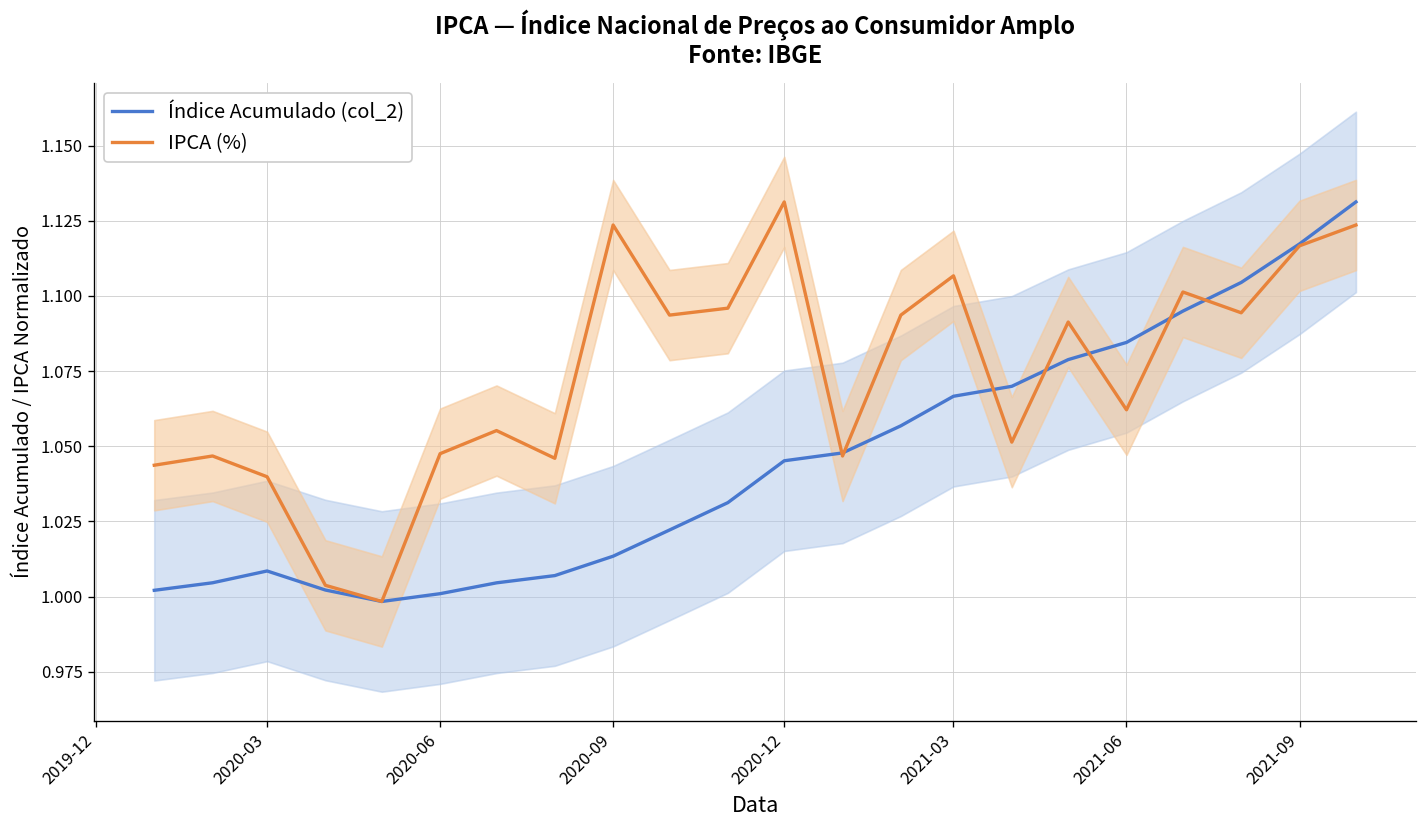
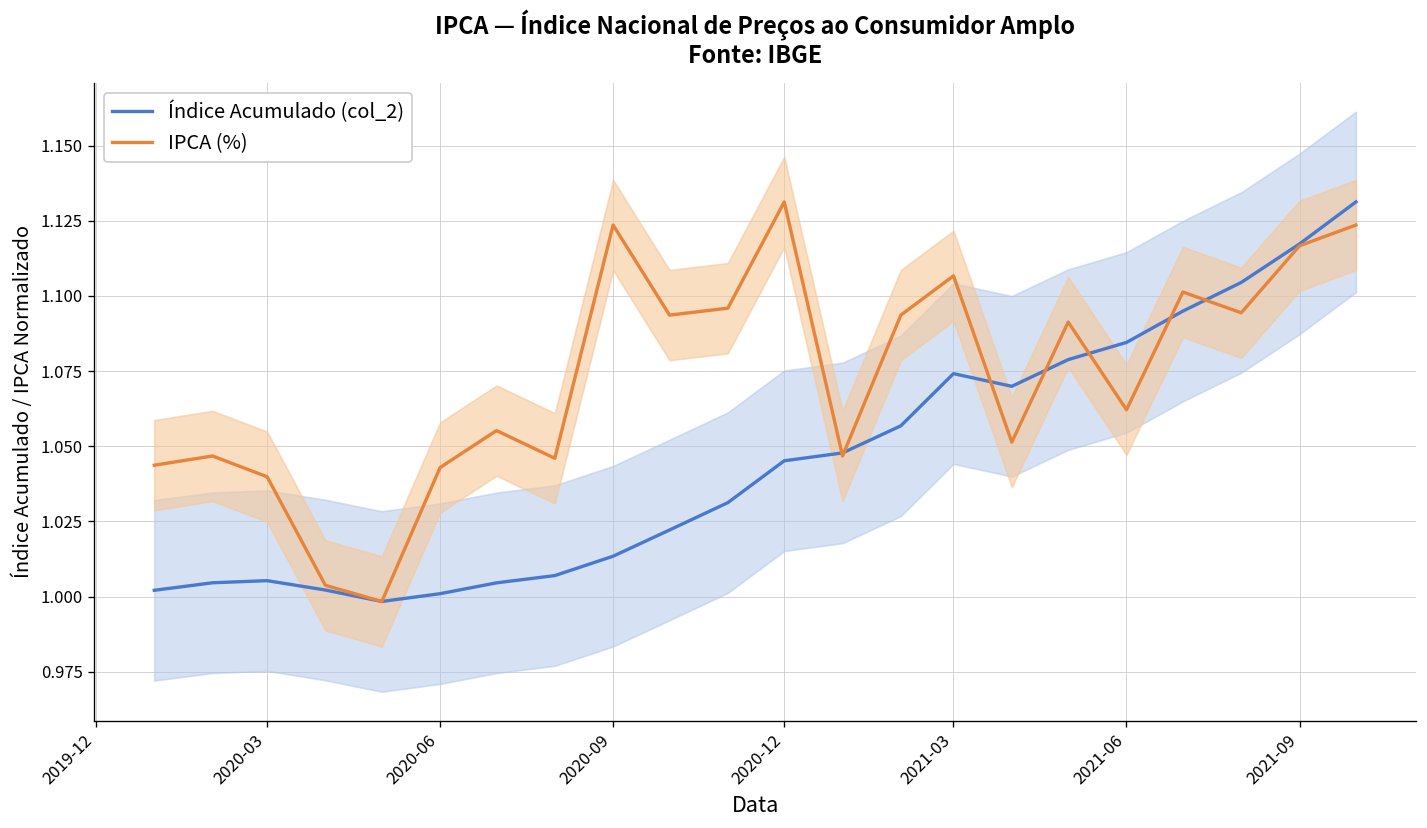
Índice Acumulado (col_2), 2020-03: 1.009 -> 1.005
IPCA (%), 2020-06: 1.048 -> 1.043
Índice Acumulado (col_2), 2021-03: 1.067 -> 1.074
